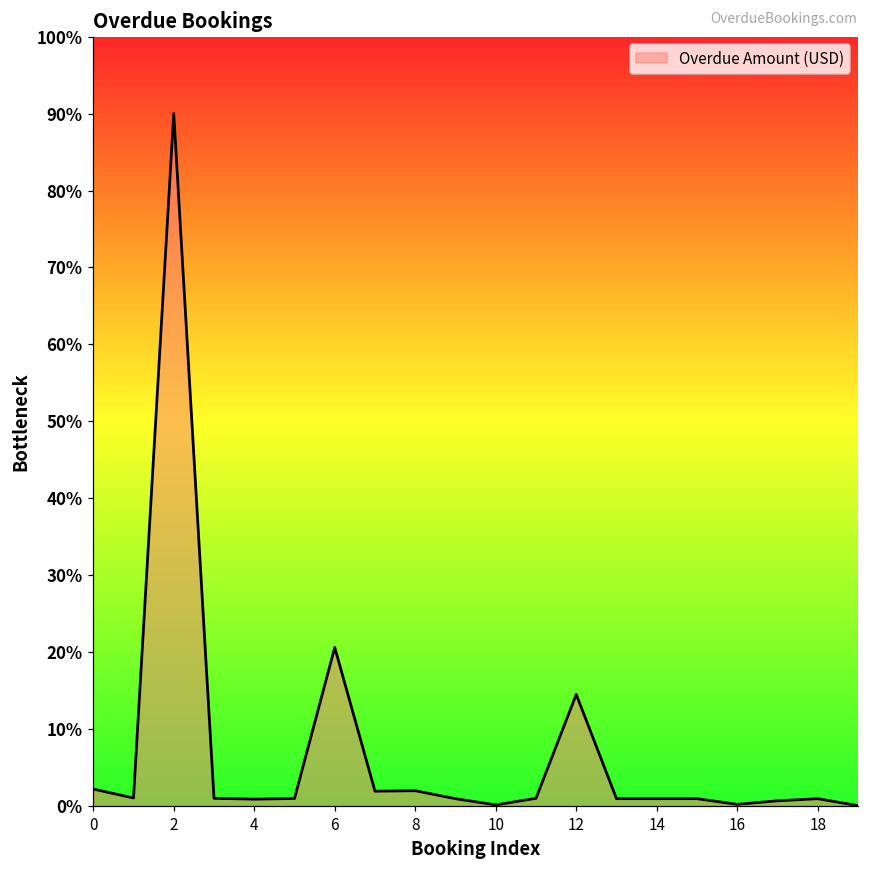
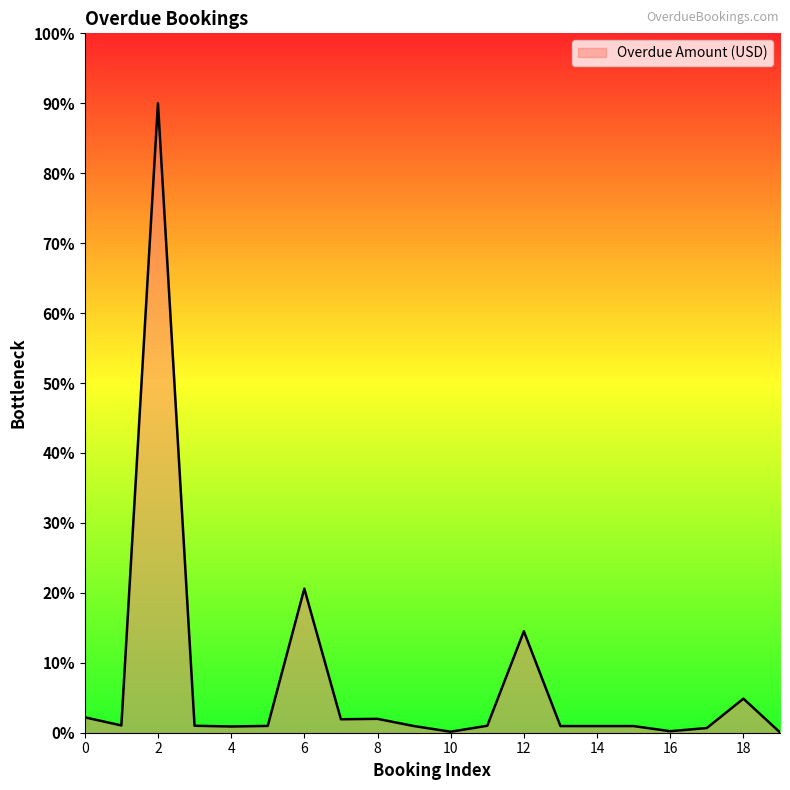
18: 1% -> 5%
